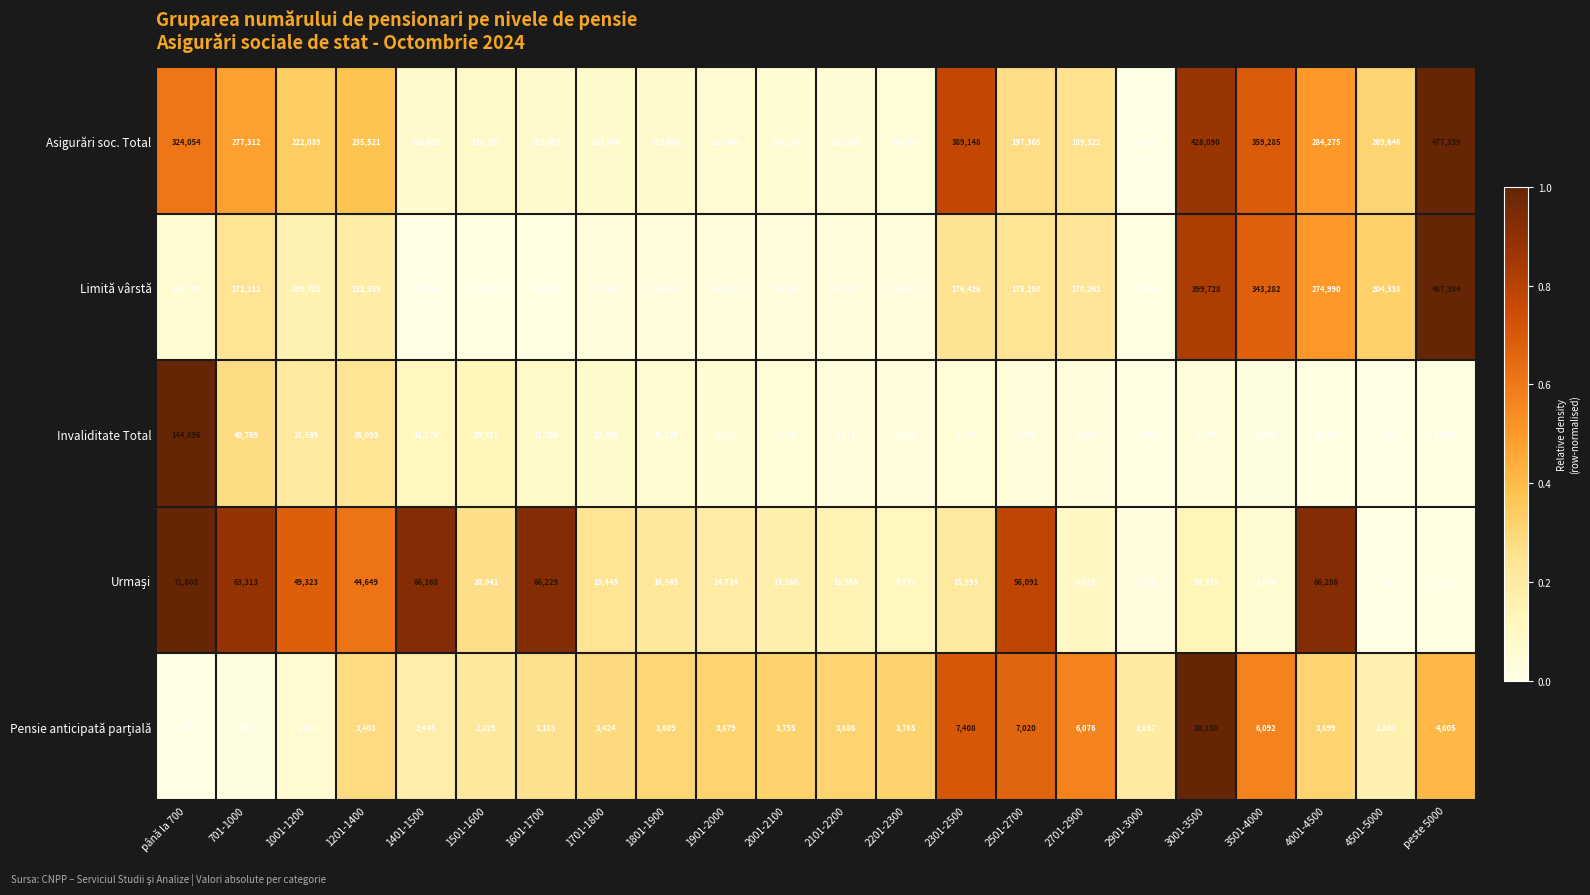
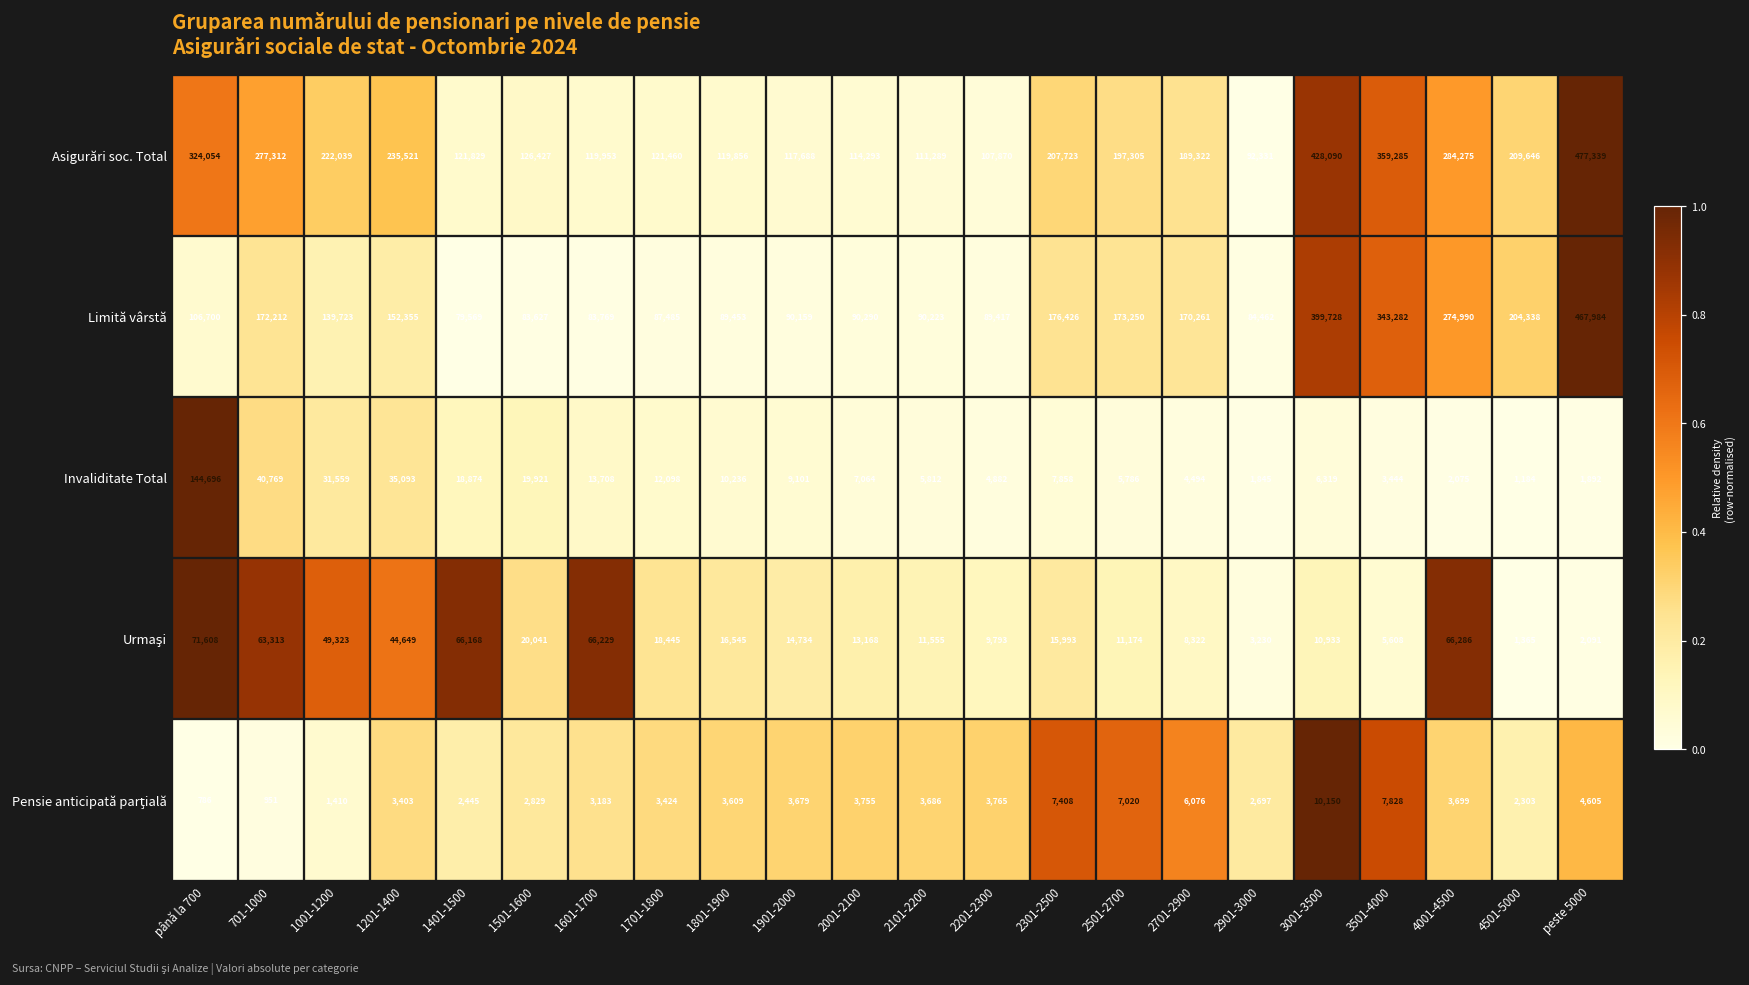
Asigurări soc. Total, 2301-2500: 389,148 -> 207,723
Urmaşi, 2501-2700: 56,091 -> 11,174
Pensie anticipată parţială, 3501-4000: 6,092 -> 7,828
